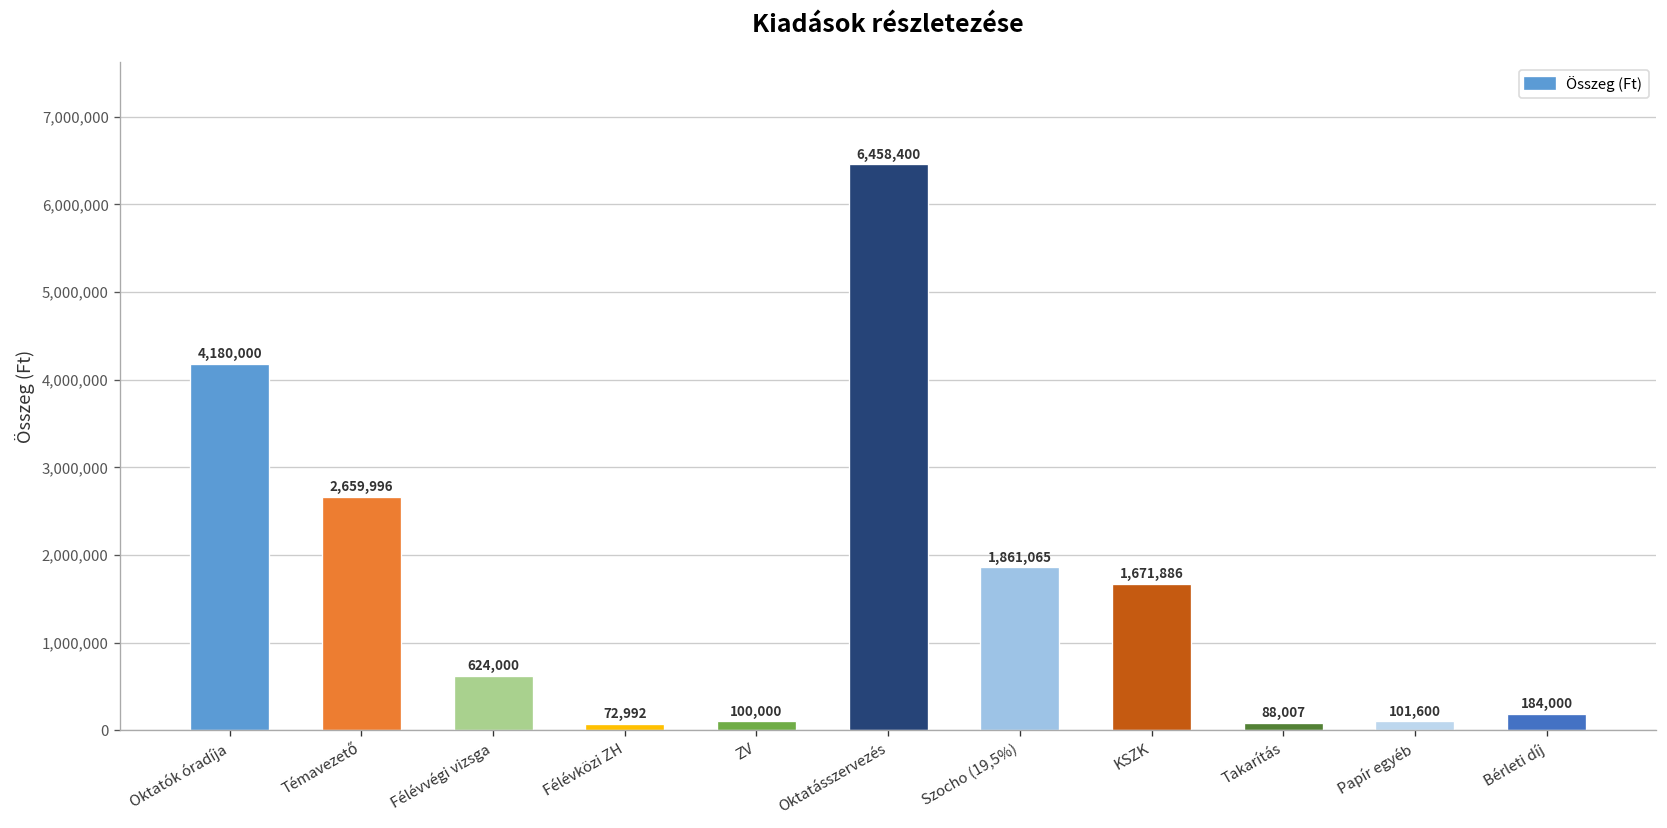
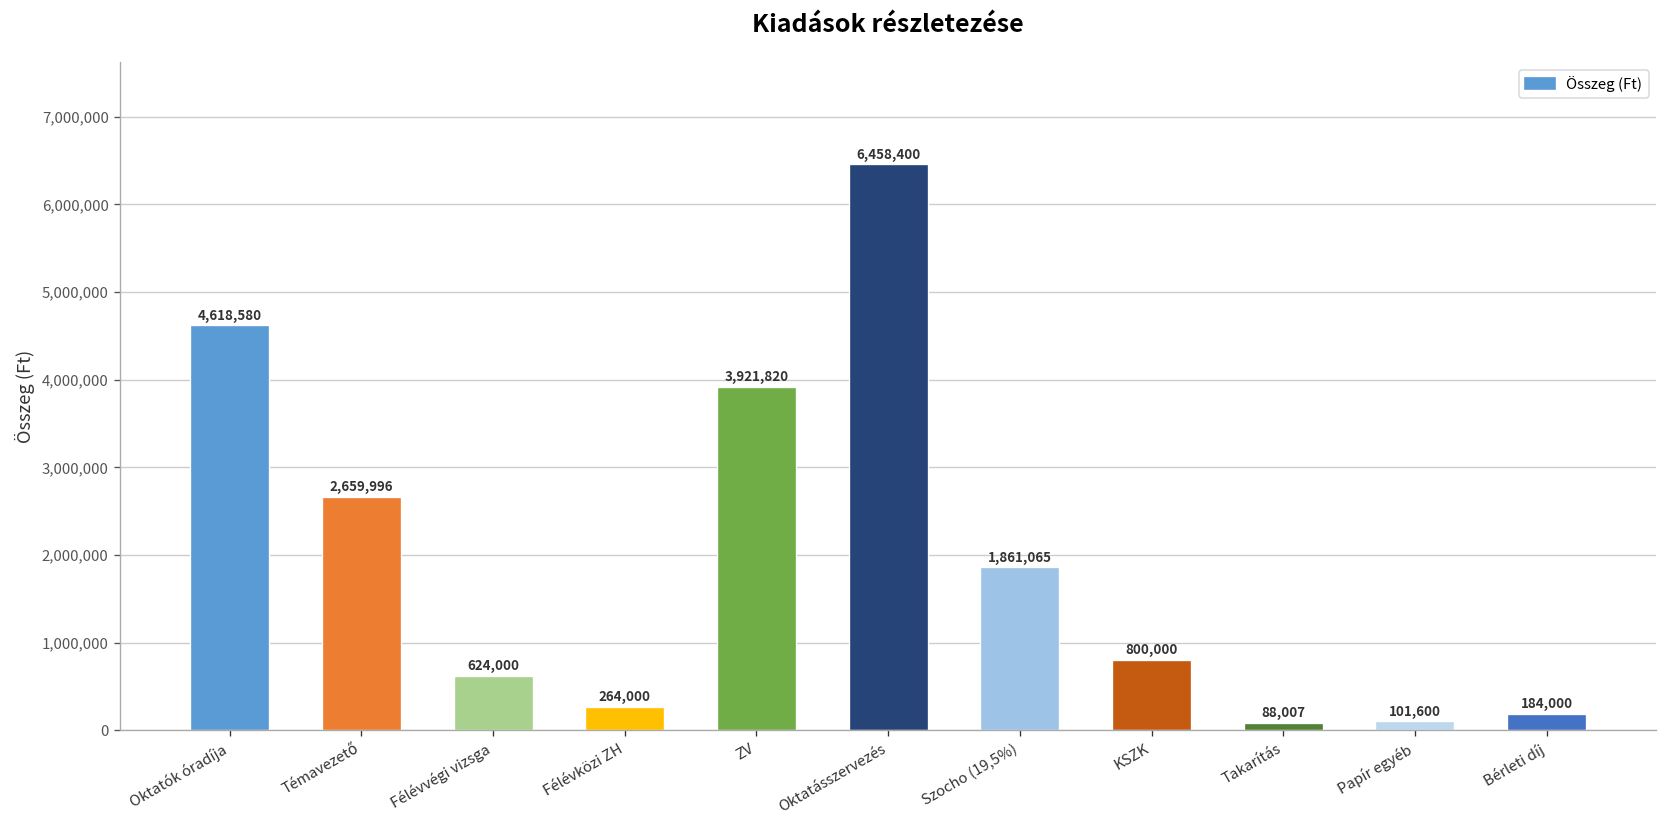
Oktatók óradíja: 4,180,000 -> 4,618,580
Félévközi ZH: 72,992 -> 264,000
ZV: 100,000 -> 3,921,820
KSZK: 1,671,886 -> 800,000
